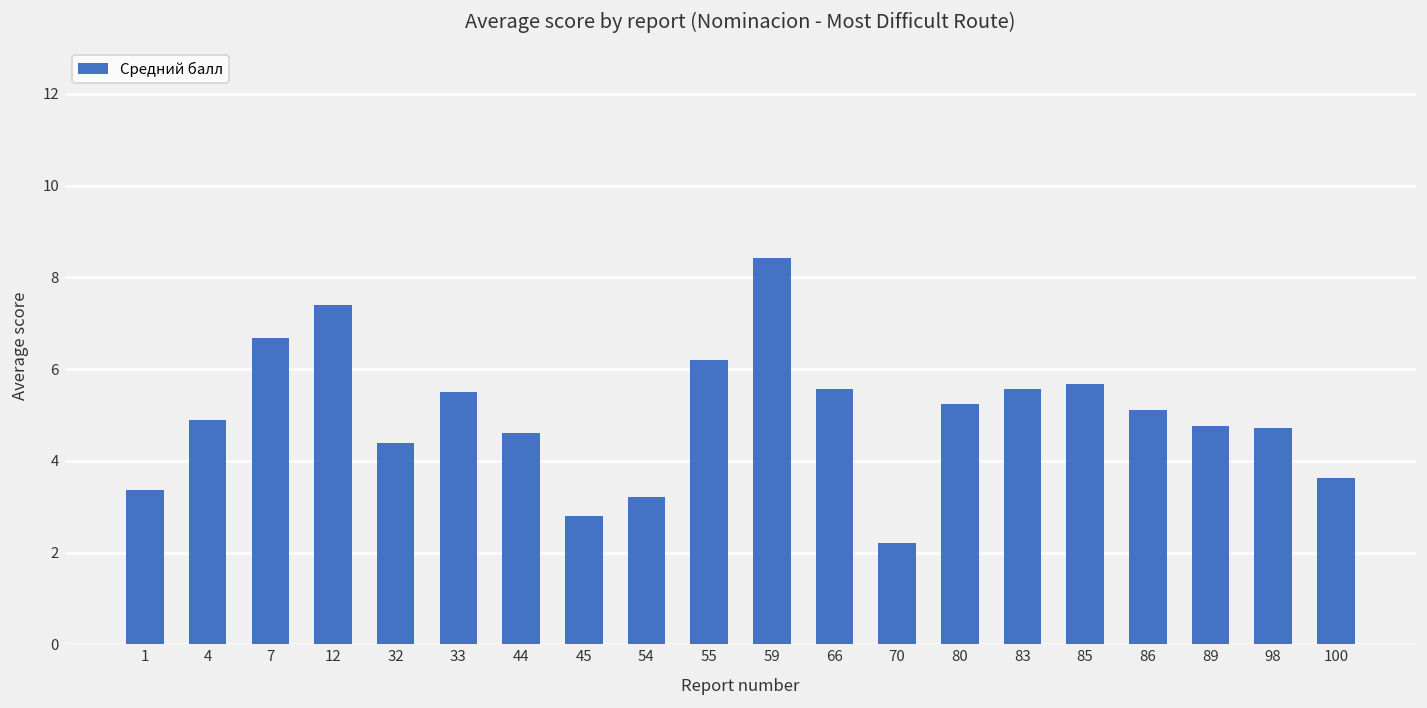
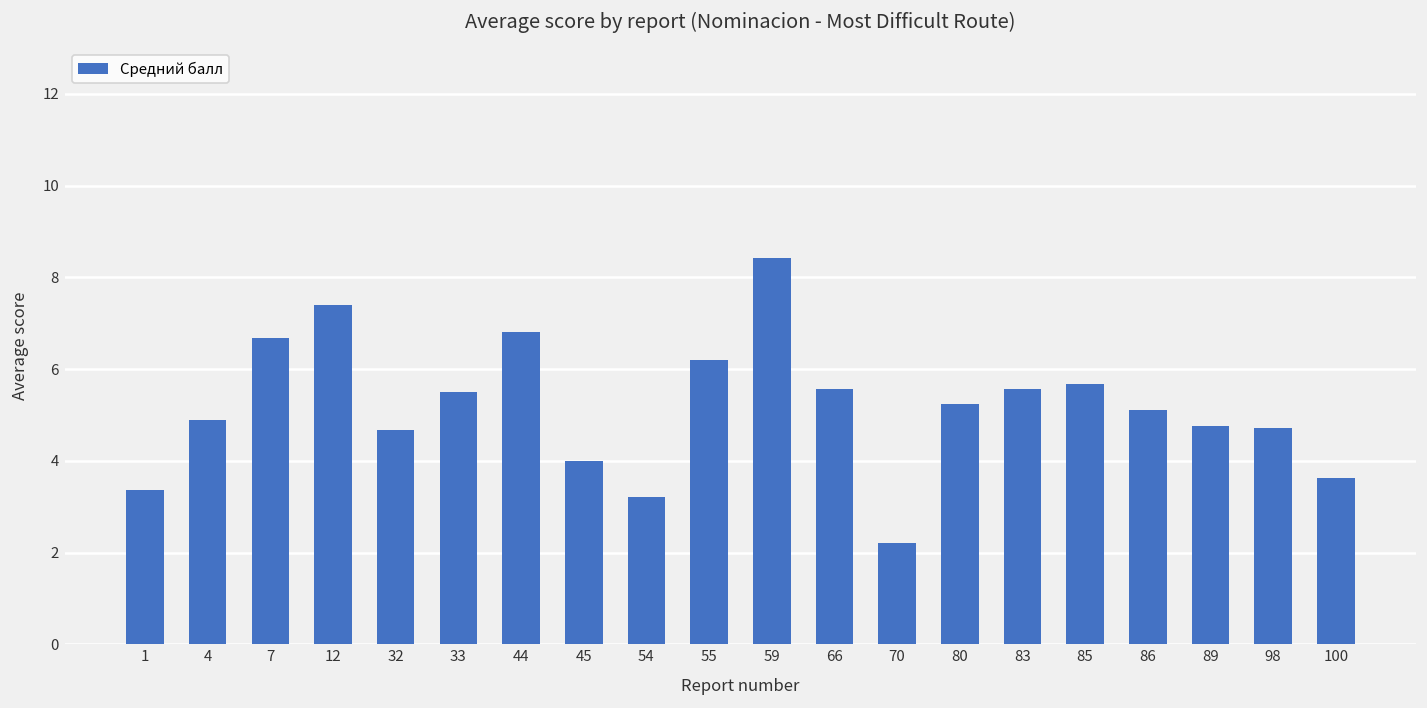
32: 4.4 -> 4.7
44: 4.6 -> 6.8
45: 2.8 -> 4.0
